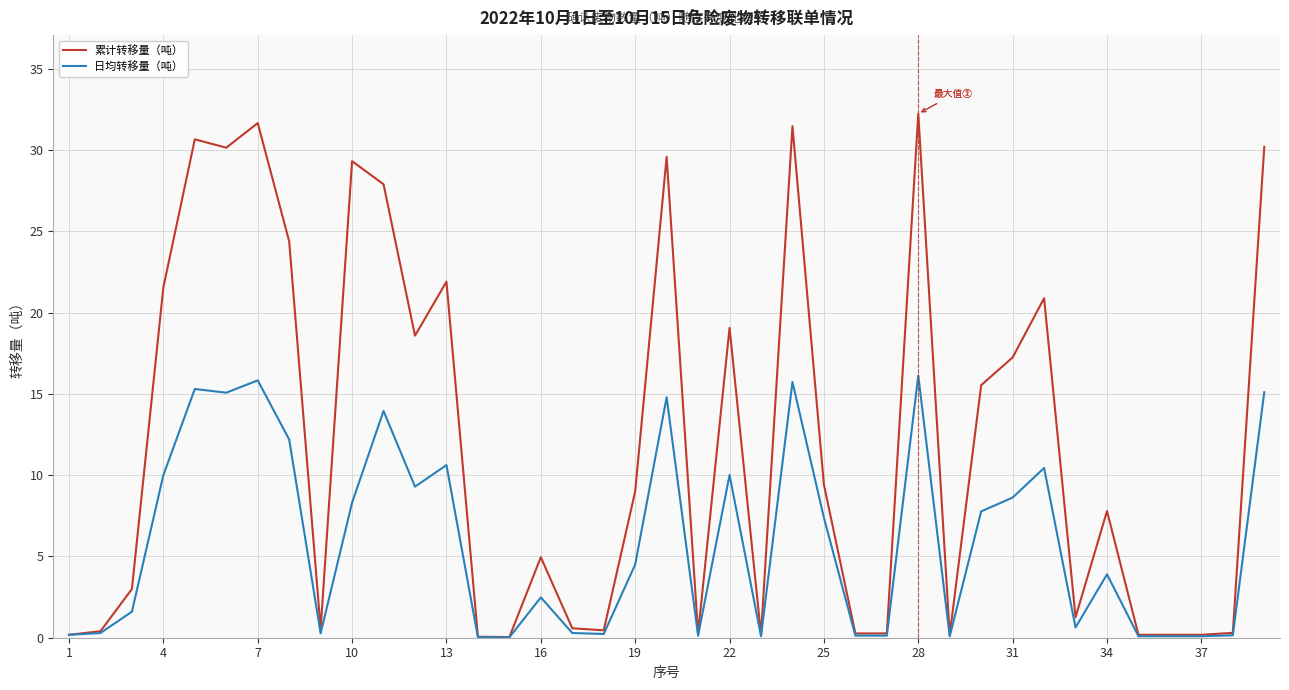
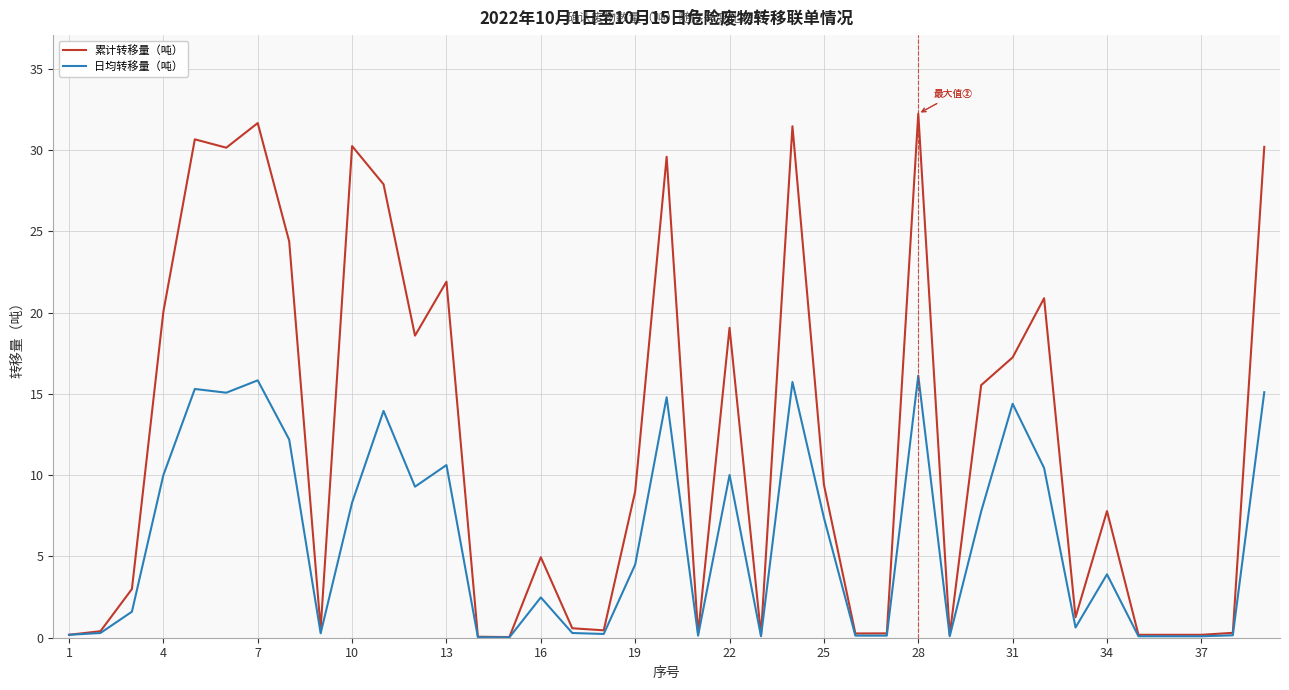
累计转移量（吨）, 4: 21.6 -> 20.0
累计转移量（吨）, 10: 29.3 -> 30.2
日均转移量（吨）, 31: 8.6 -> 14.4
